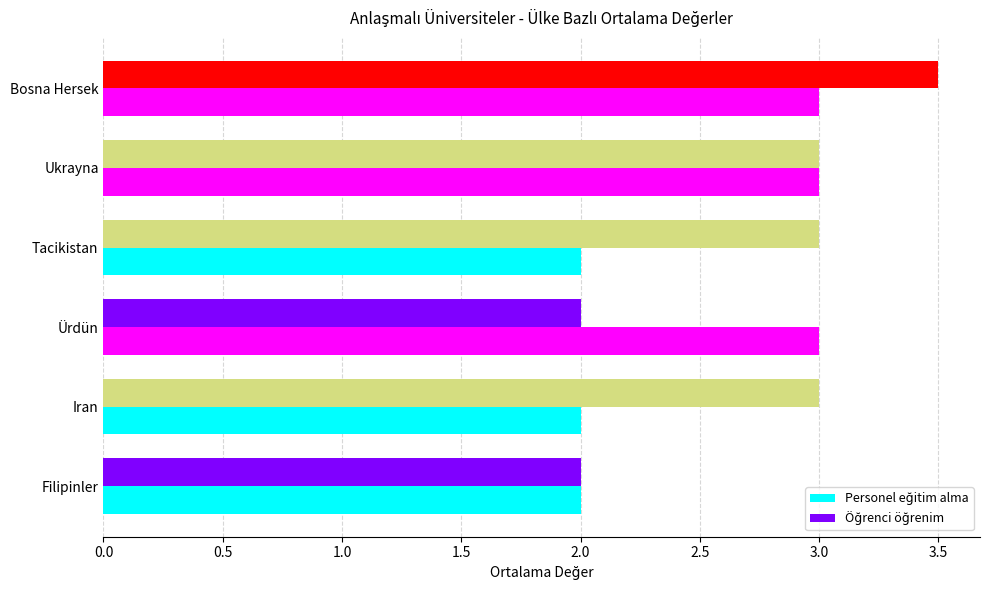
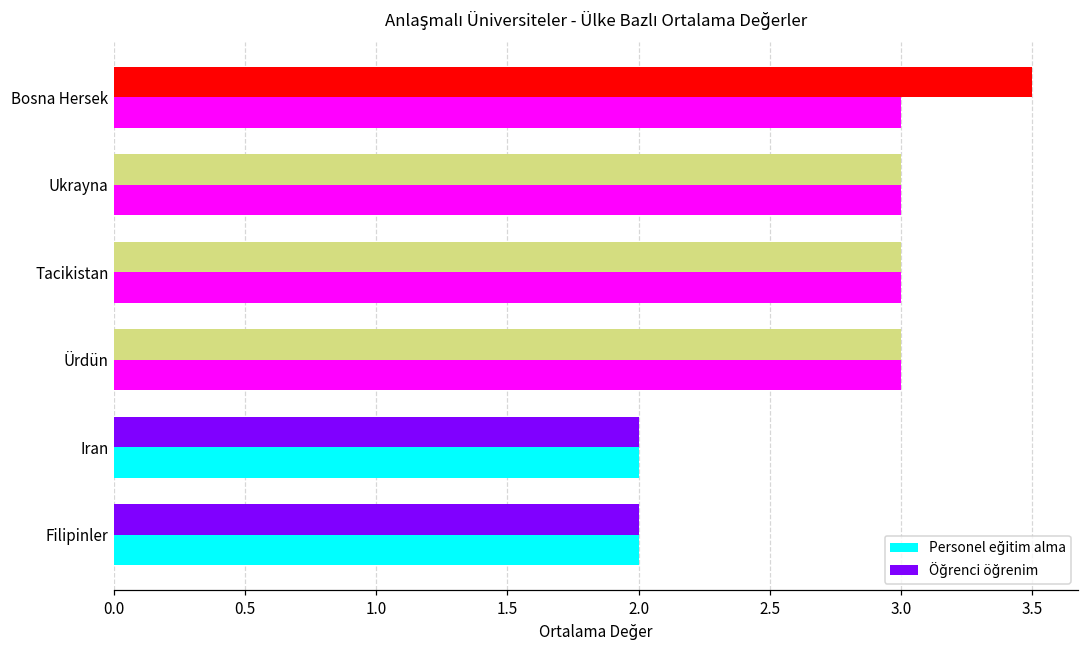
Personel eğitim alma, Tacikistan: 2 -> 3
Öğrenci öğrenim, Ürdün: 2 -> 3
Öğrenci öğrenim, Iran: 3 -> 2
